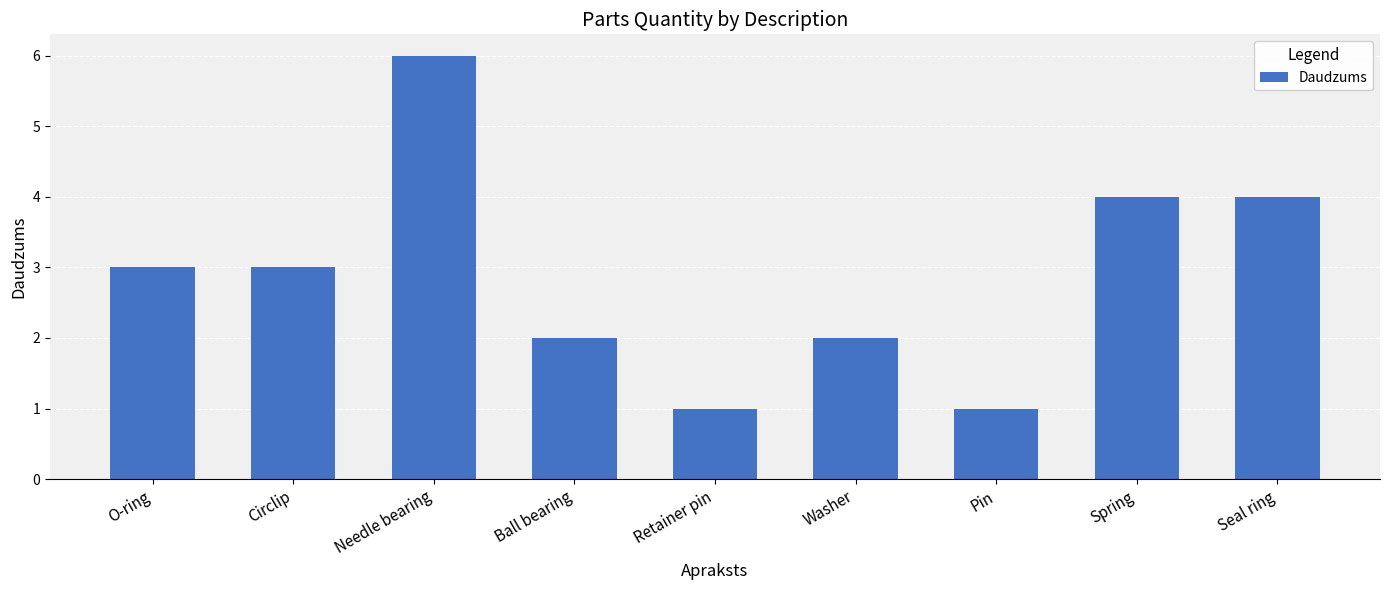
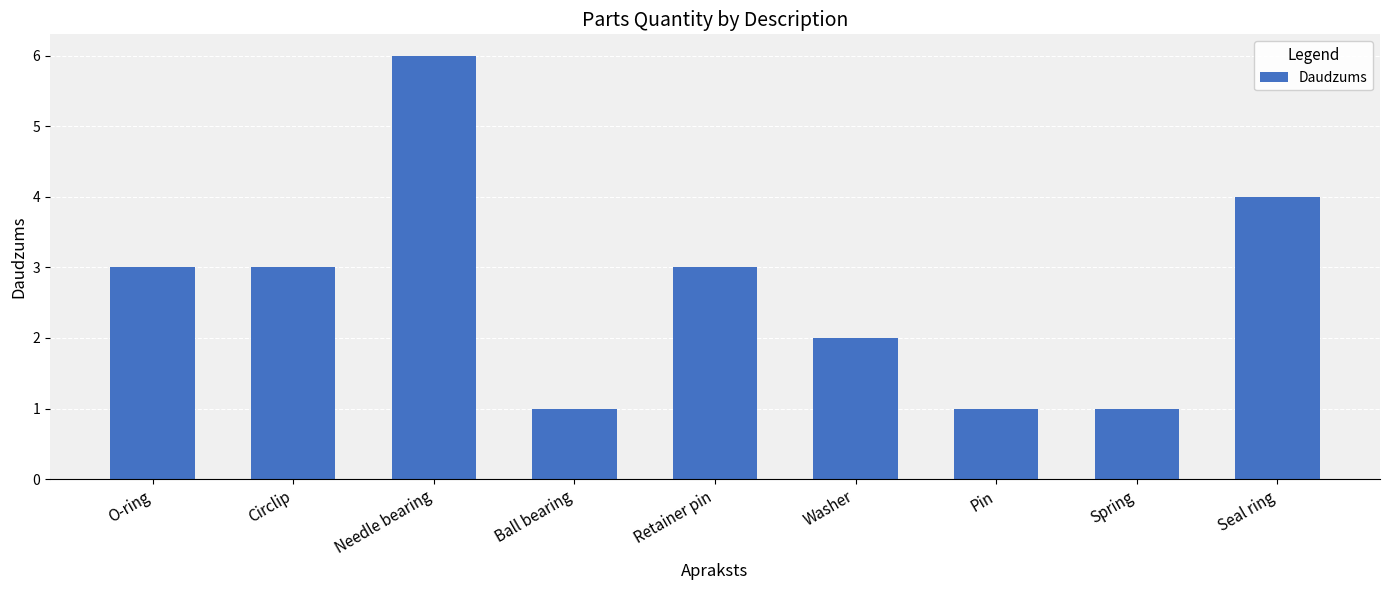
Ball bearing: 2 -> 1
Retainer pin: 1 -> 3
Spring: 4 -> 1
